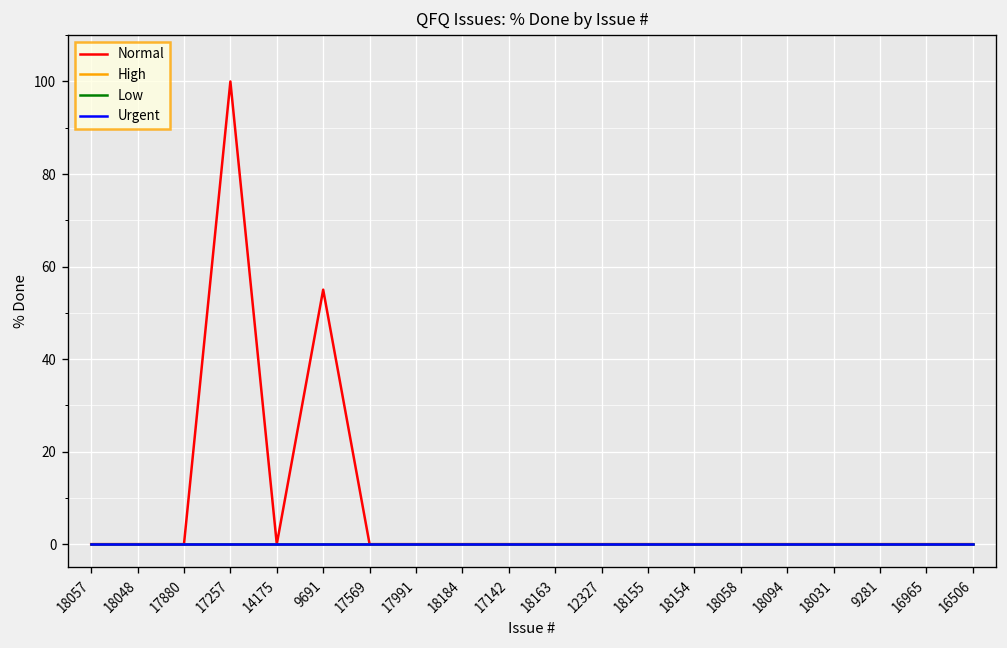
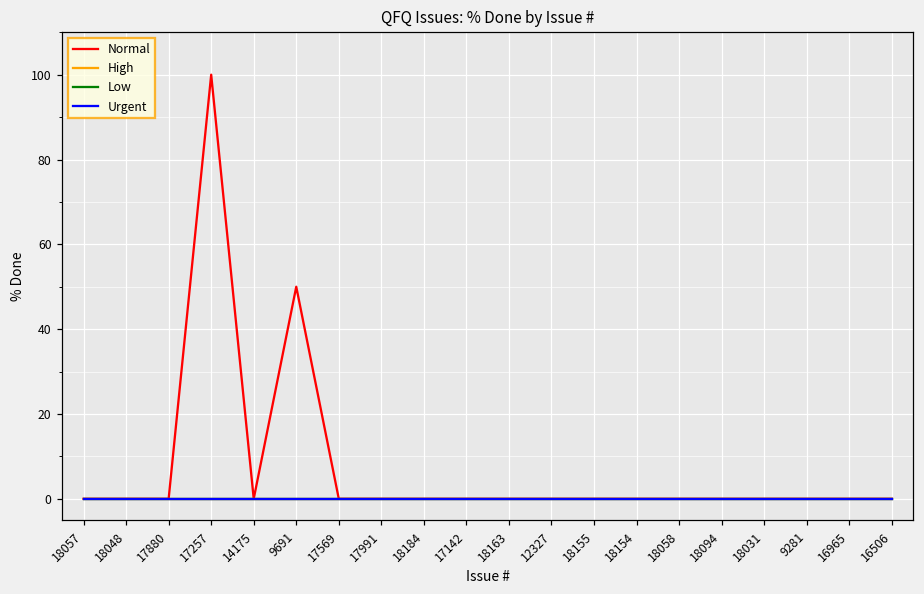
Normal, 9691: 55 -> 50
